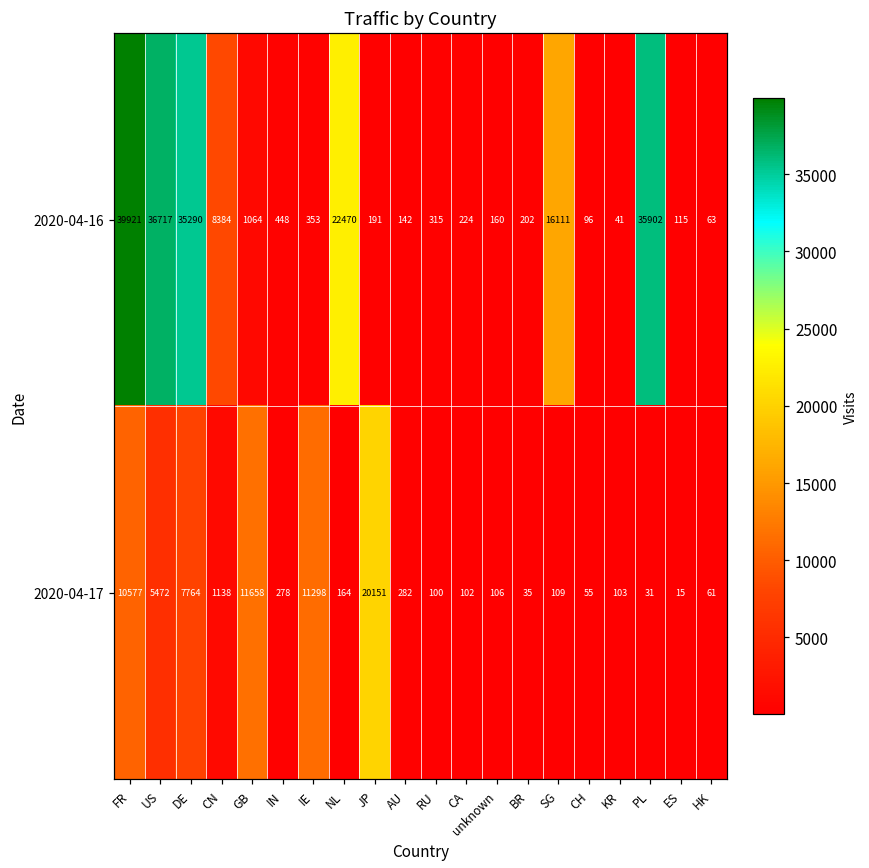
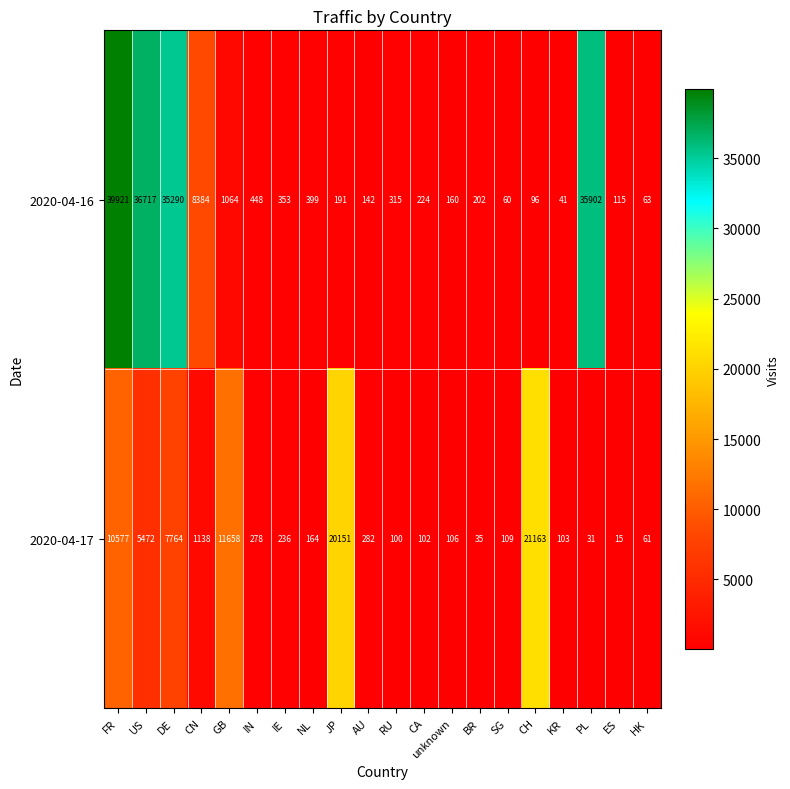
2020-04-16, NL: 22470 -> 399
2020-04-16, SG: 16111 -> 60
2020-04-17, IE: 11298 -> 236
2020-04-17, CH: 55 -> 21163
